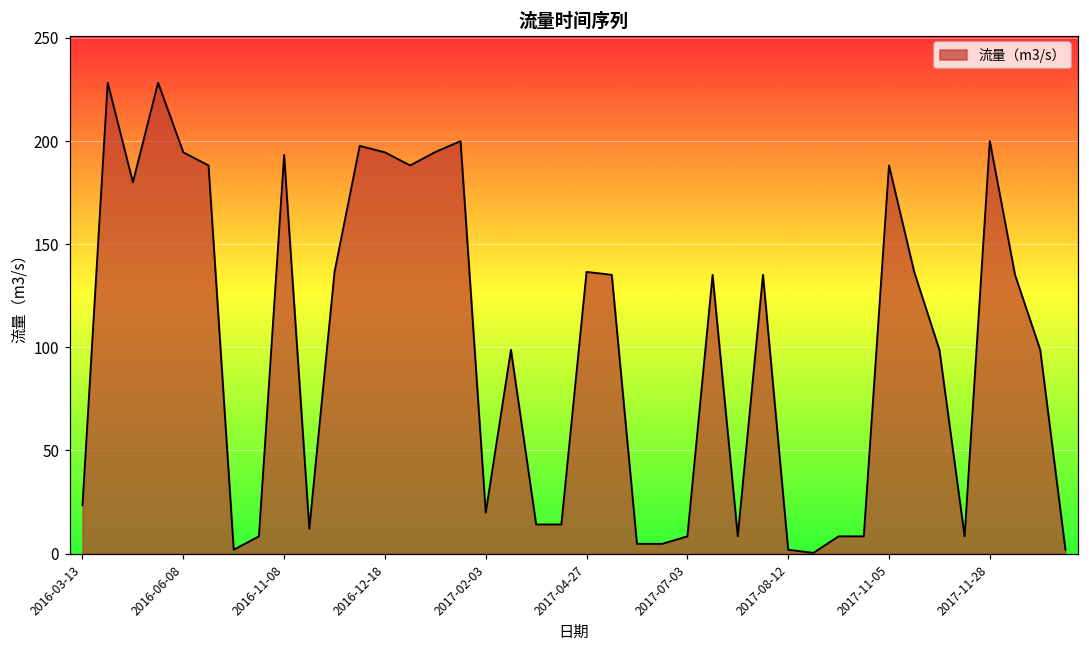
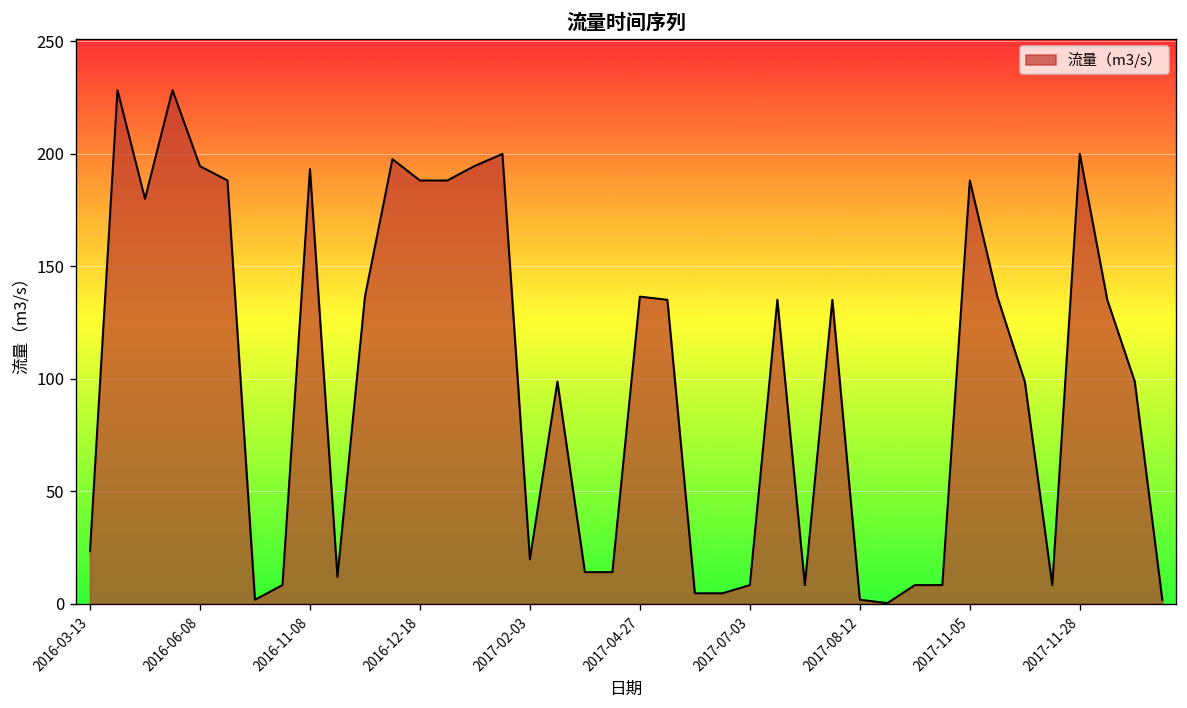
2016-12-18: 195 -> 188
